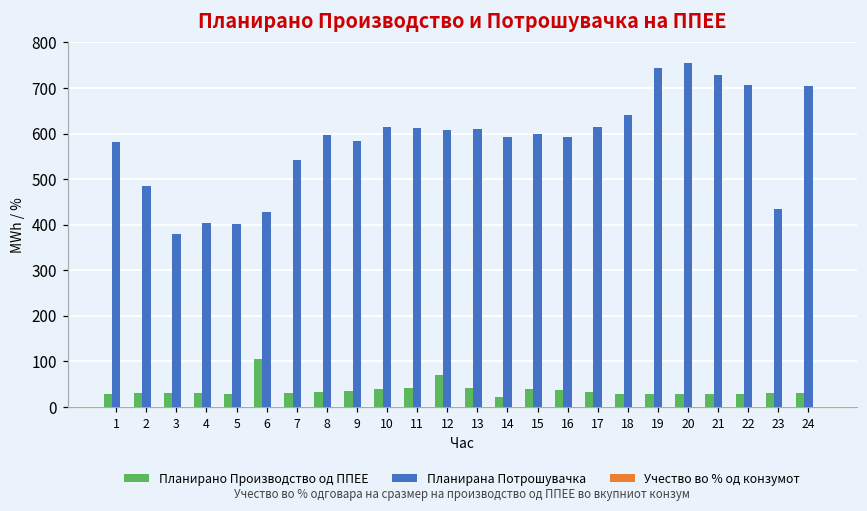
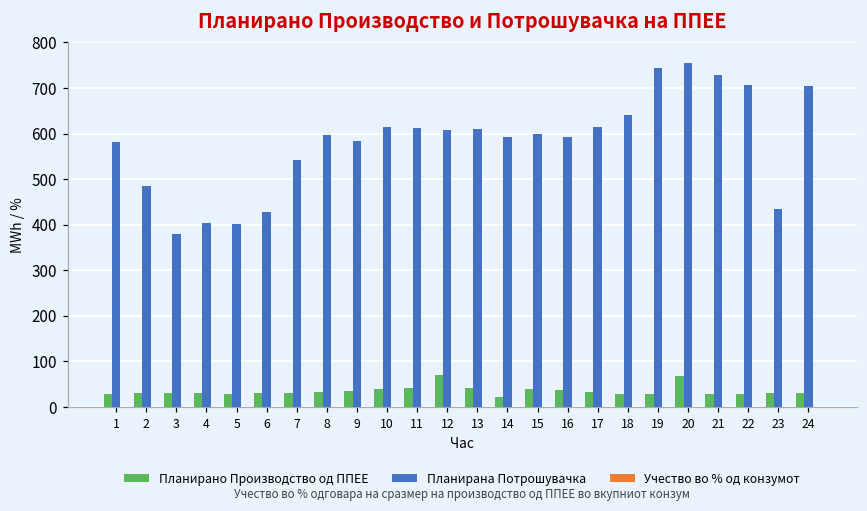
Планирано Производство од ППЕЕ, 6: 100 -> 30
Планирано Производство од ППЕЕ, 20: 30 -> 70
